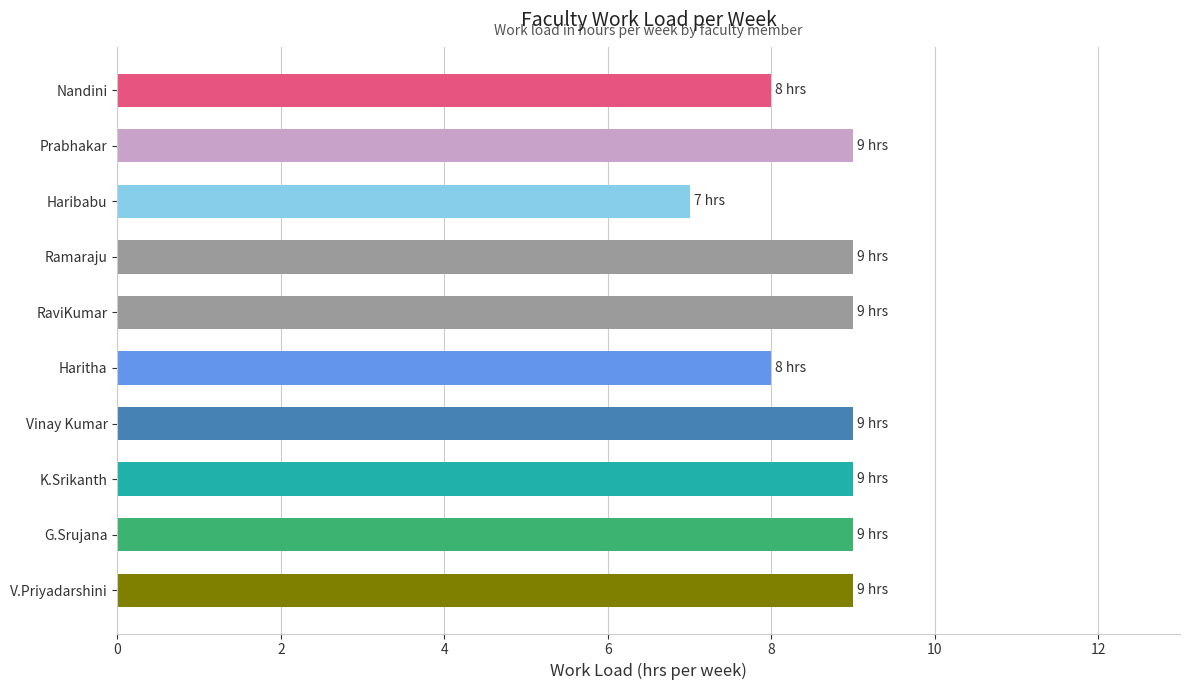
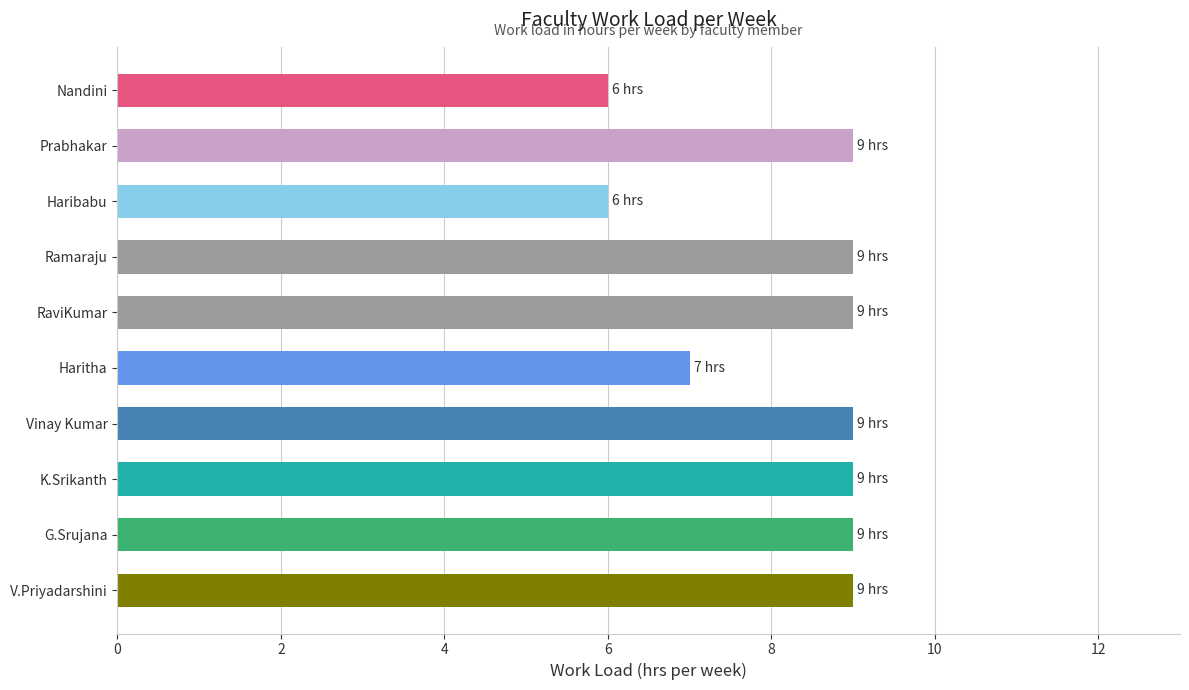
Nandini: 8 -> 6
Haribabu: 7 -> 6
Haritha: 8 -> 7
